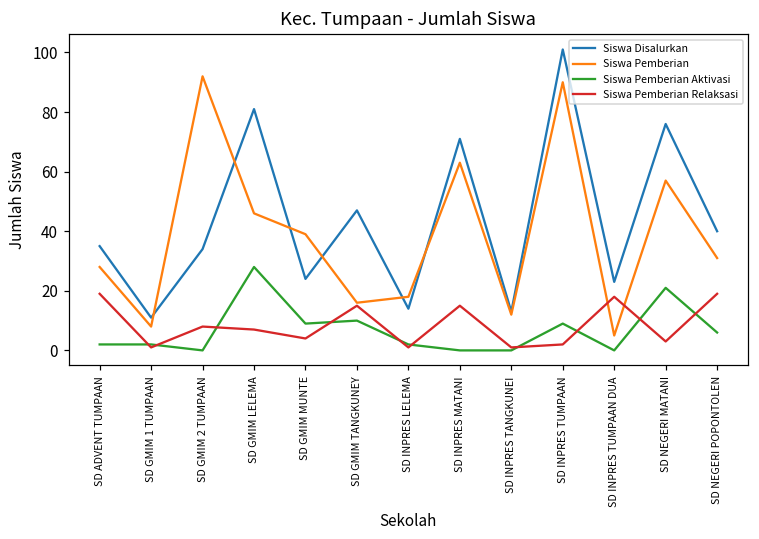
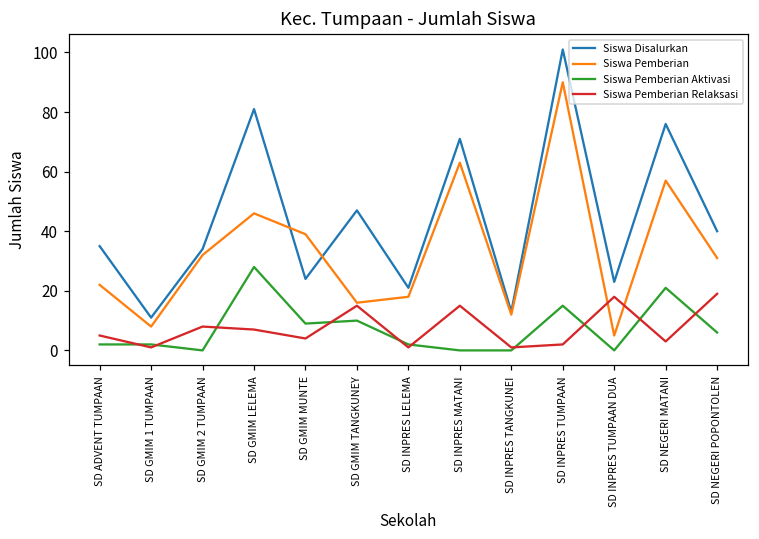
Siswa Pemberian, SD ADVENT TUMPAAN: 28 -> 22
Siswa Pemberian Relaksasi, SD ADVENT TUMPAAN: 19 -> 5
Siswa Pemberian, SD GMIM 2 TUMPAAN: 92 -> 32
Siswa Disalurkan, SD INPRES LELEMA: 14 -> 21
Siswa Pemberian Aktivasi, SD INPRES TUMPAAN: 9 -> 15
